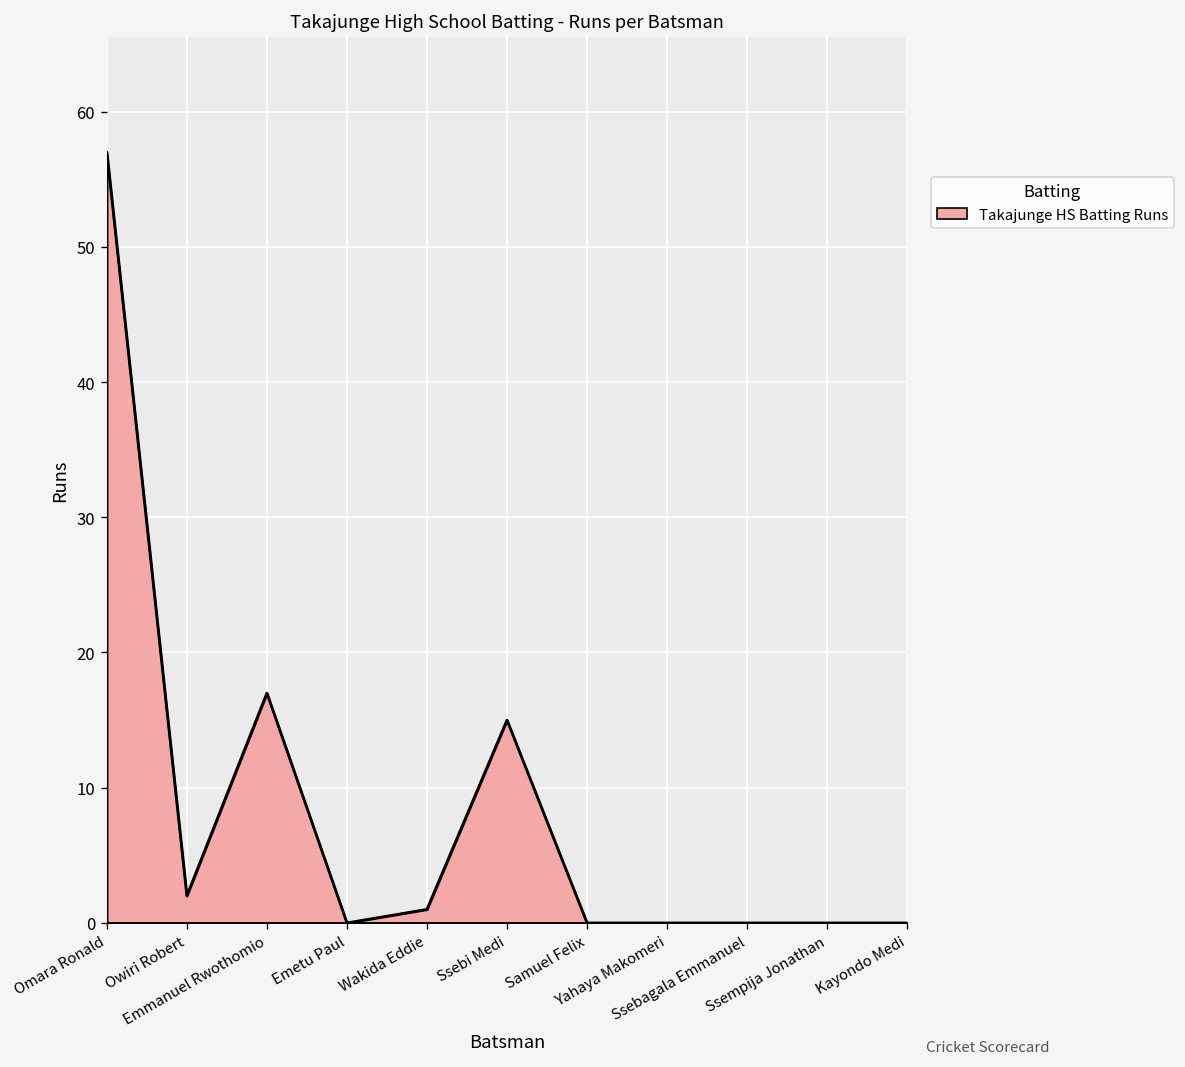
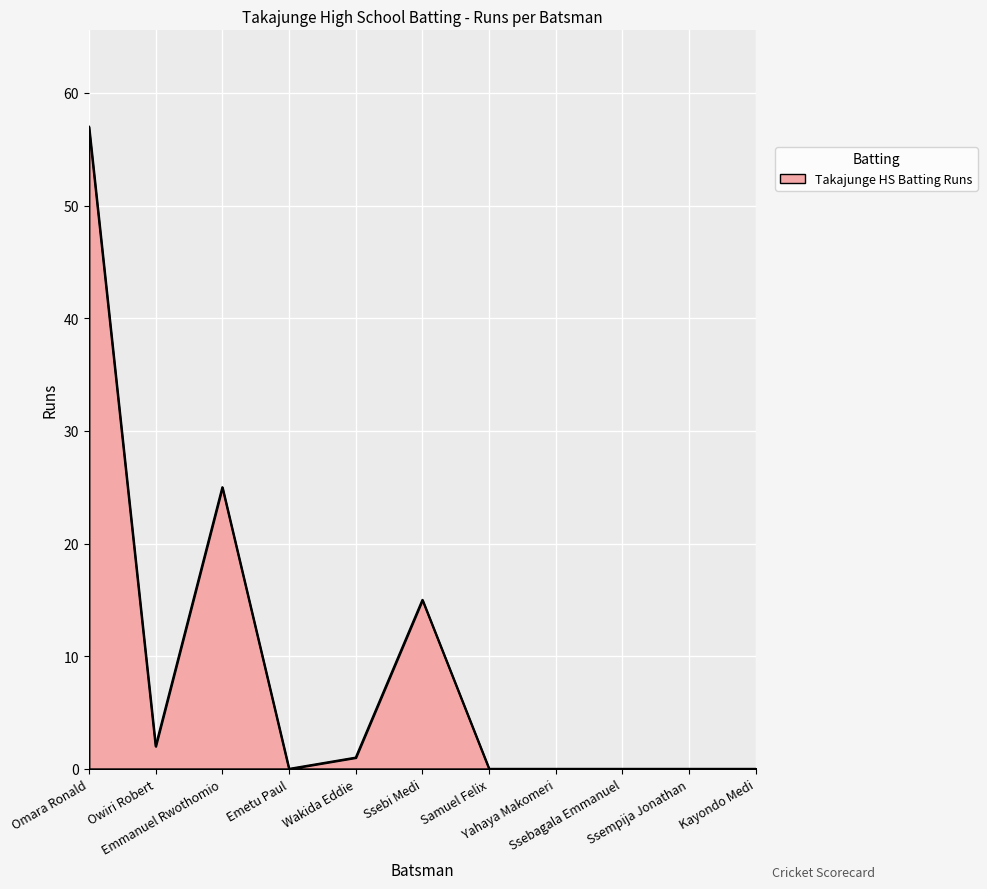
Emmanuel Rwothomio: 17 -> 25
